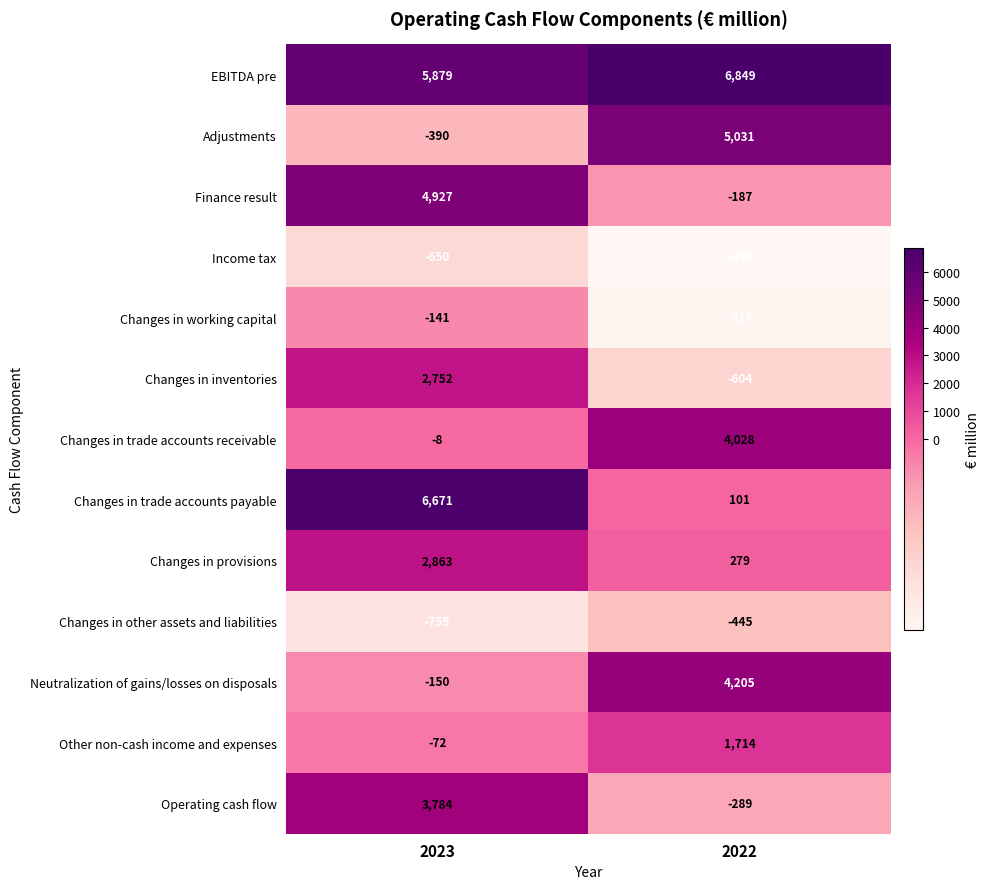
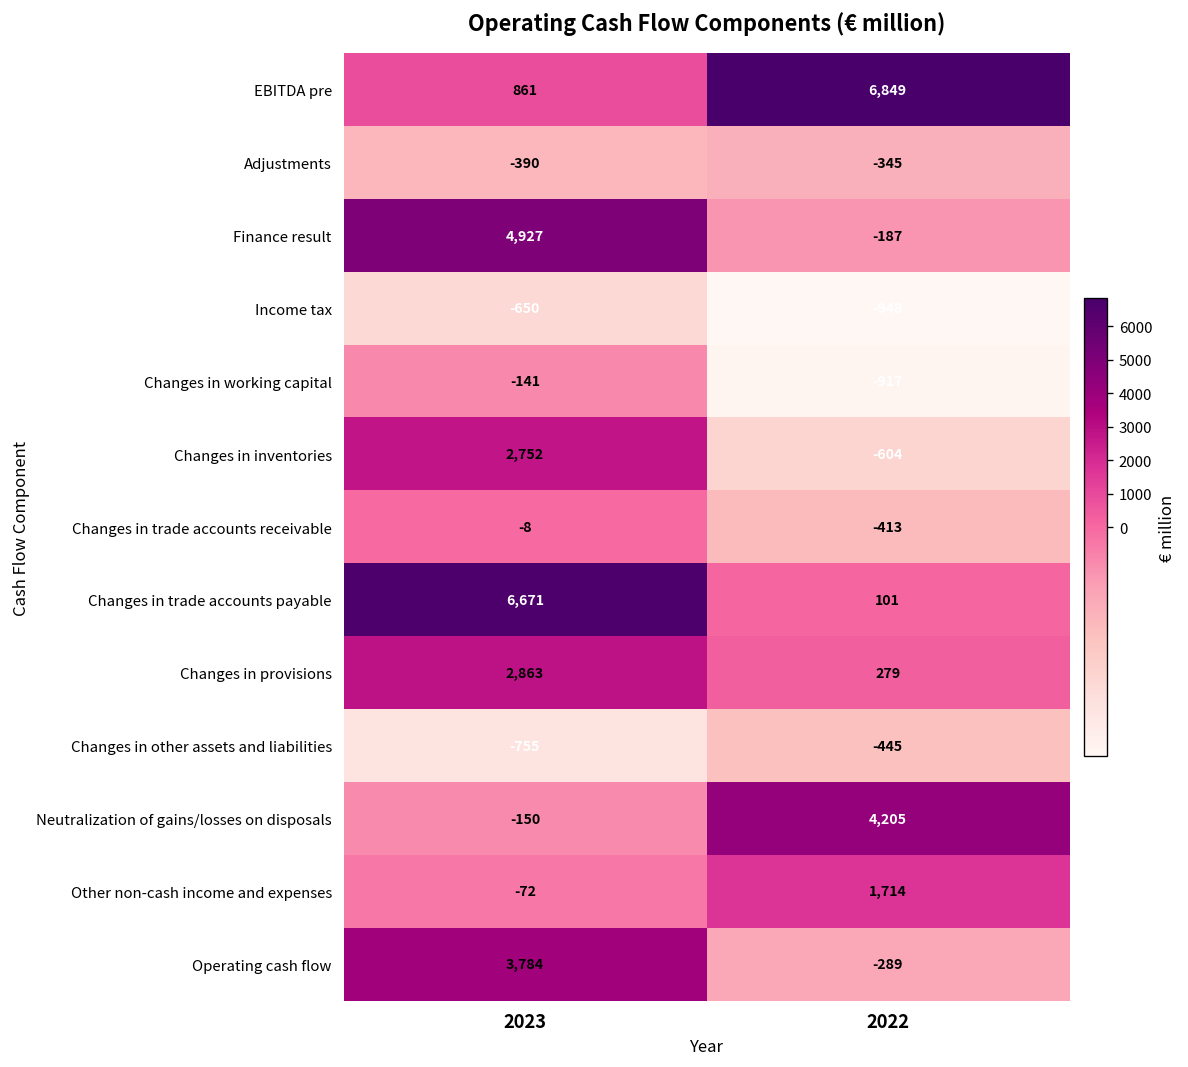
EBITDA pre, 2023: 5,879 -> 861
Adjustments, 2022: 5,031 -> -345
Changes in trade accounts receivable, 2022: 4,028 -> -413
